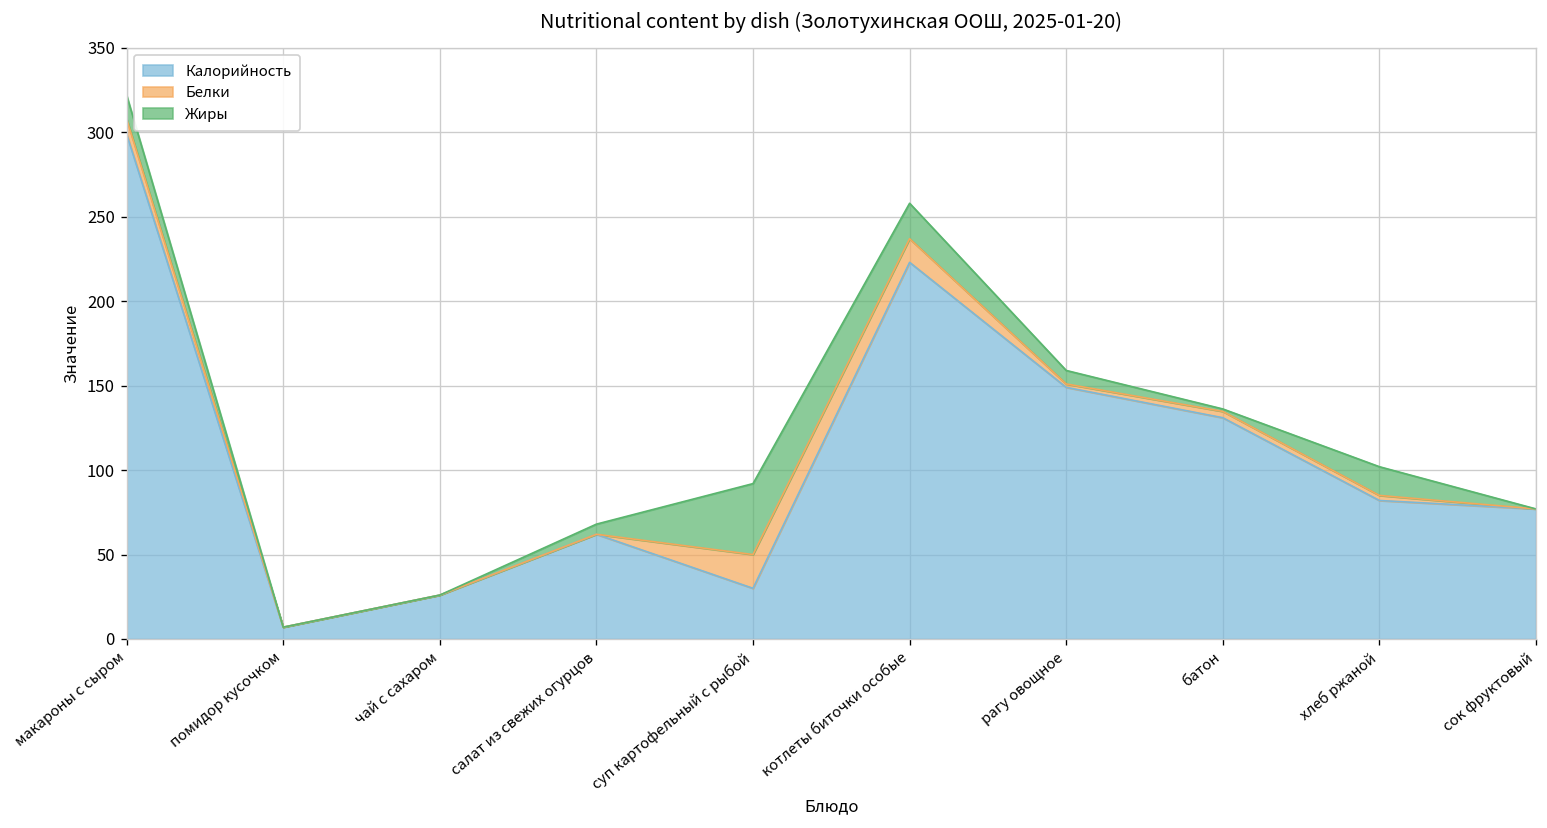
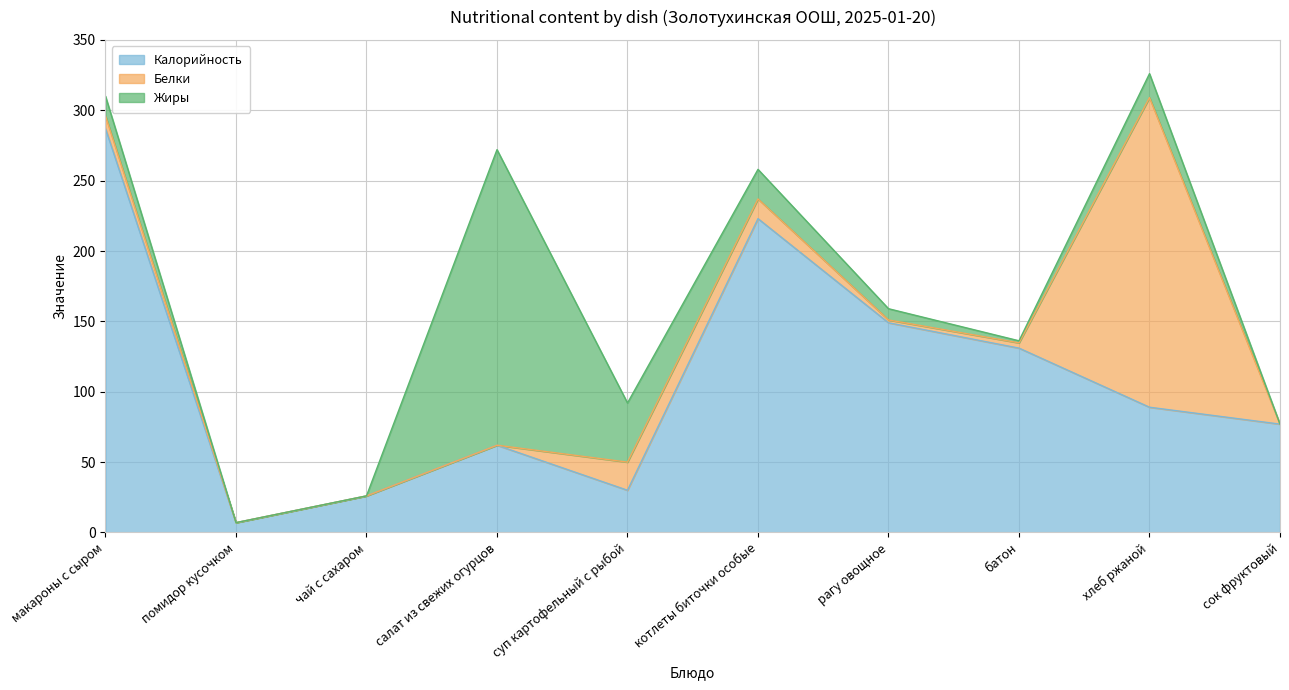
Калорийность, макароны с сыром: 299 -> 287
Жиры, салат из свежих огурцов: 6 -> 210
Калорийность, хлеб ржаной: 82 -> 89
Белки, хлеб ржаной: 3 -> 220
